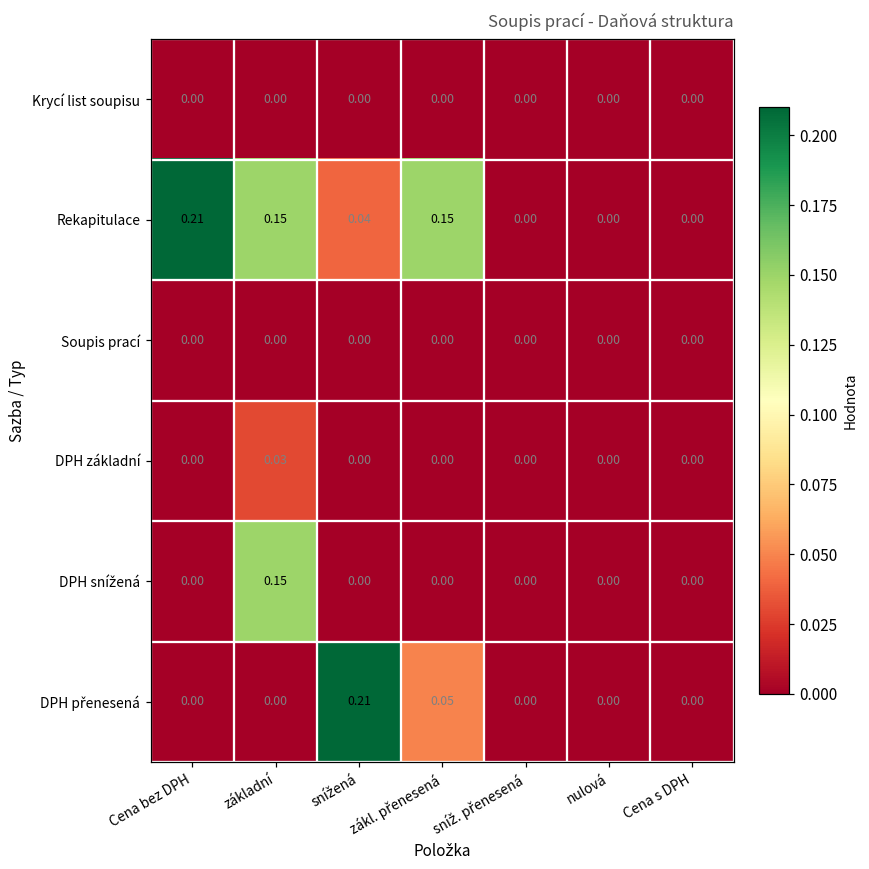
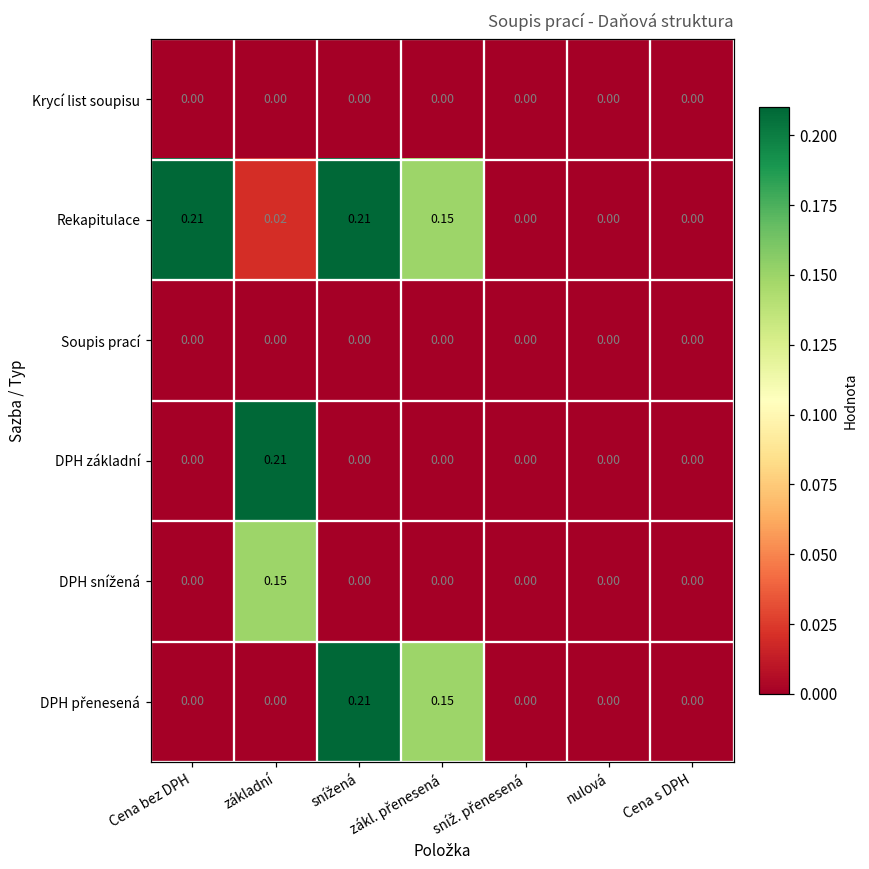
Rekapitulace, základní: 0.15 -> 0.02
Rekapitulace, snížená: 0.04 -> 0.21
DPH základní, základní: 0.03 -> 0.21
DPH přenesená, zákl. přenesená: 0.05 -> 0.15
